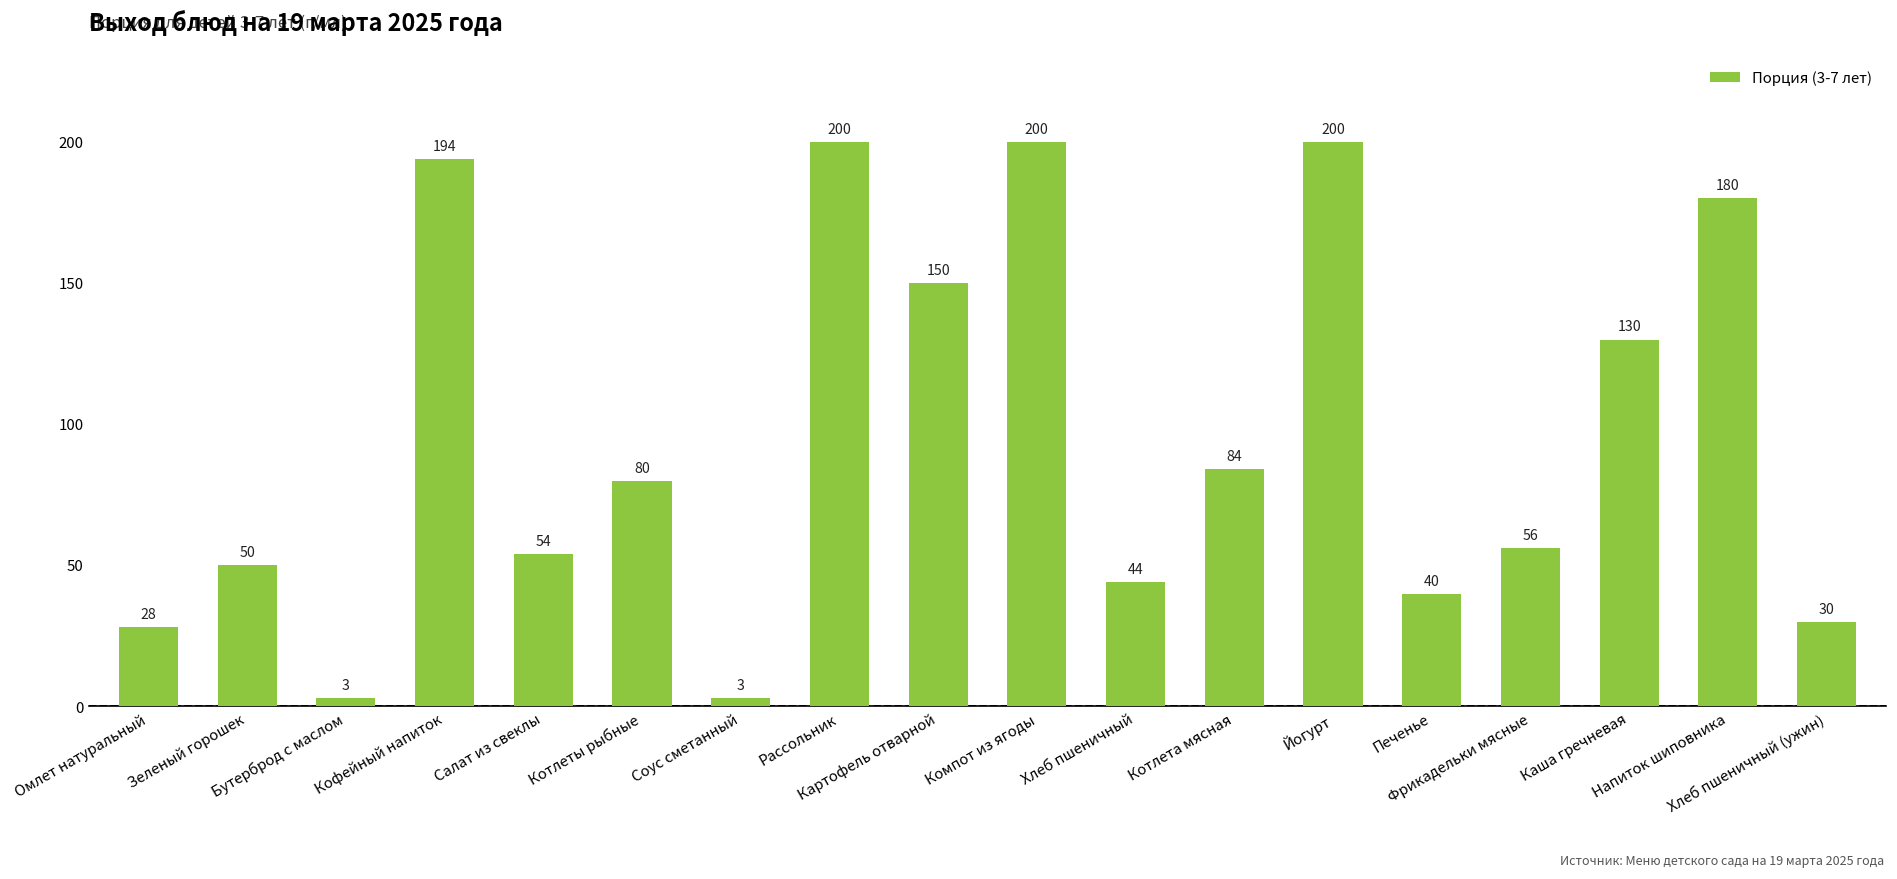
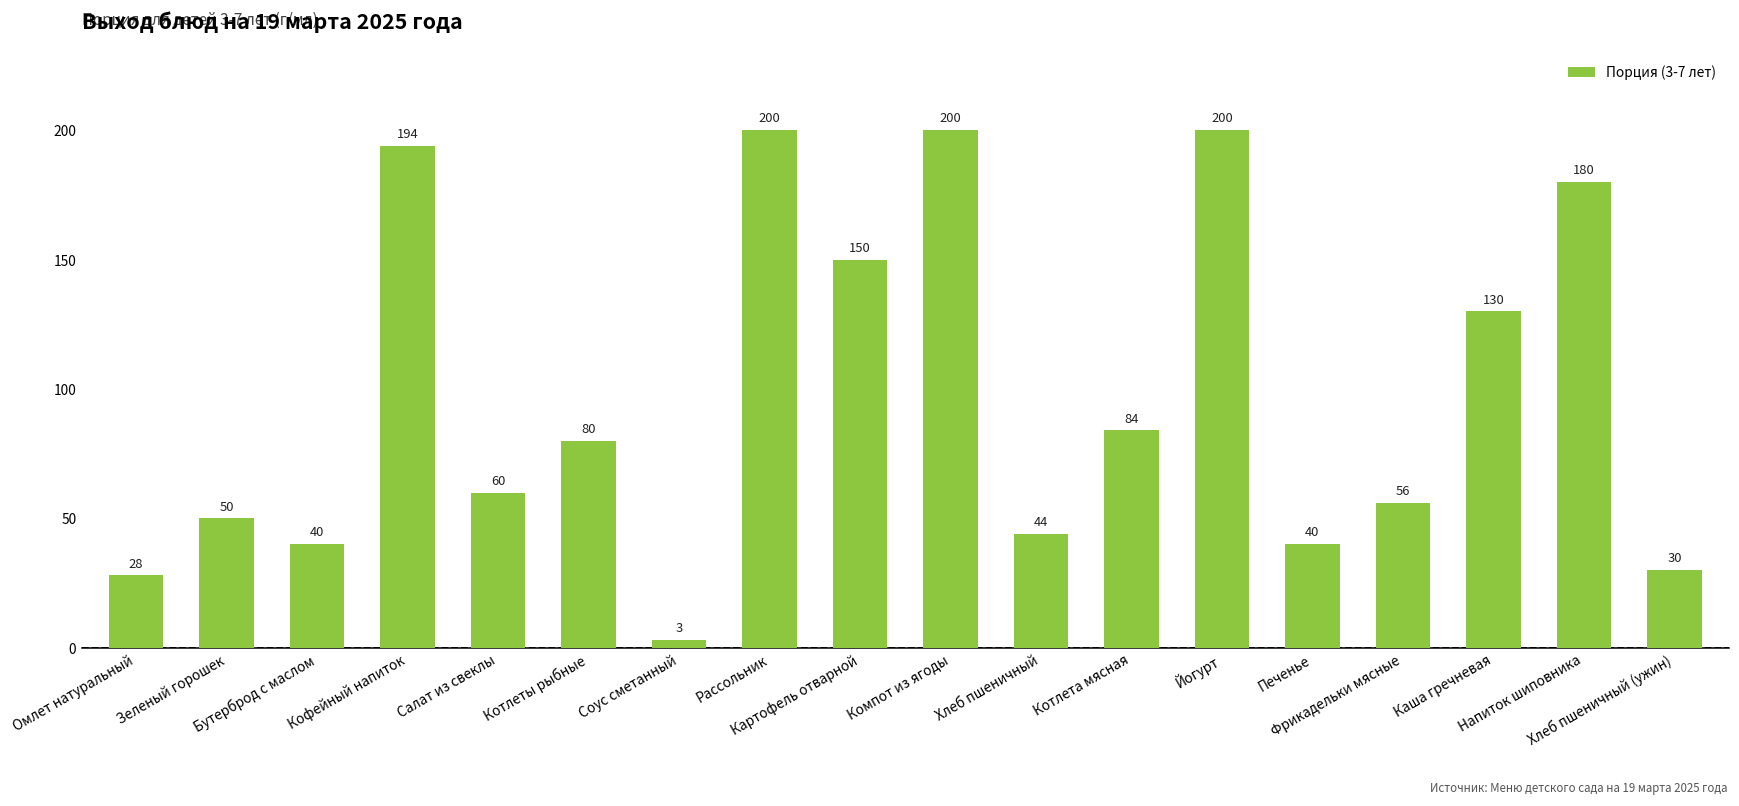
Бутерброд с маслом: 3 -> 40
Салат из свеклы: 54 -> 60
